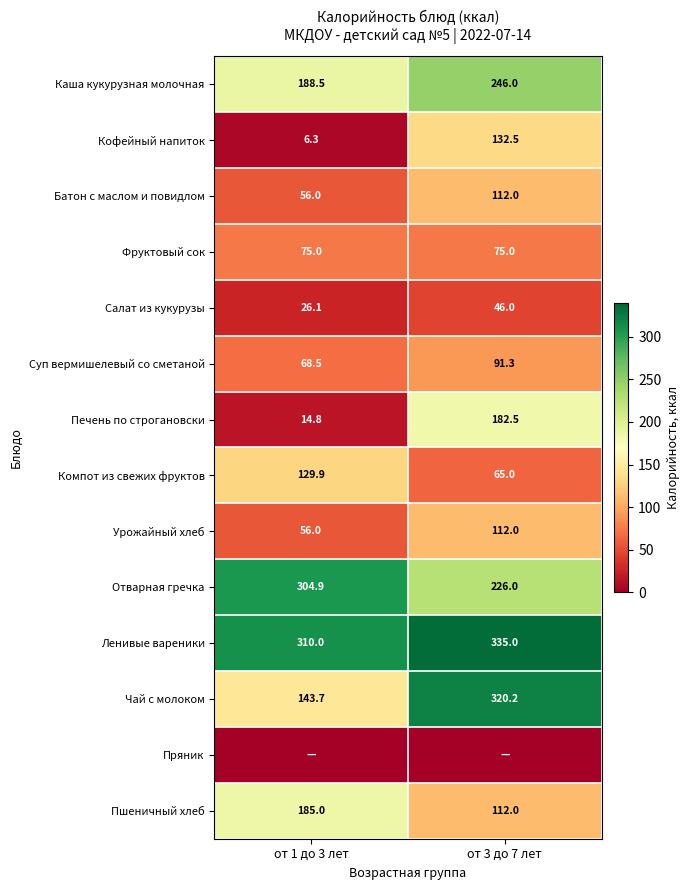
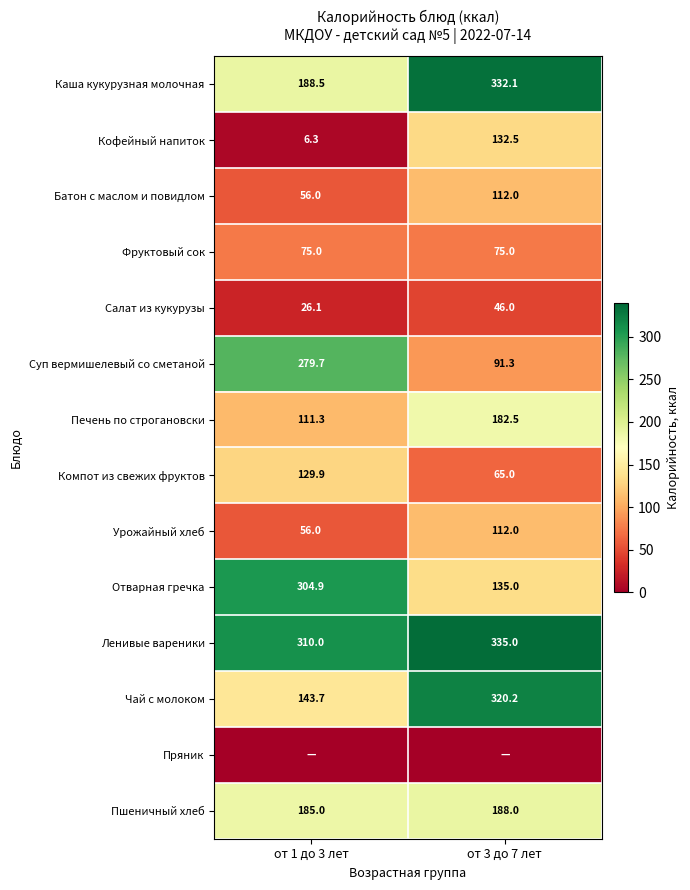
Каша кукурузная молочная, от 3 до 7 лет: 246.0 -> 332.1
Суп вермишелевый со сметаной, от 1 до 3 лет: 68.5 -> 279.7
Печень по строгановски, от 1 до 3 лет: 14.8 -> 111.3
Отварная гречка, от 3 до 7 лет: 226.0 -> 135.0
Пшеничный хлеб, от 3 до 7 лет: 112.0 -> 188.0
